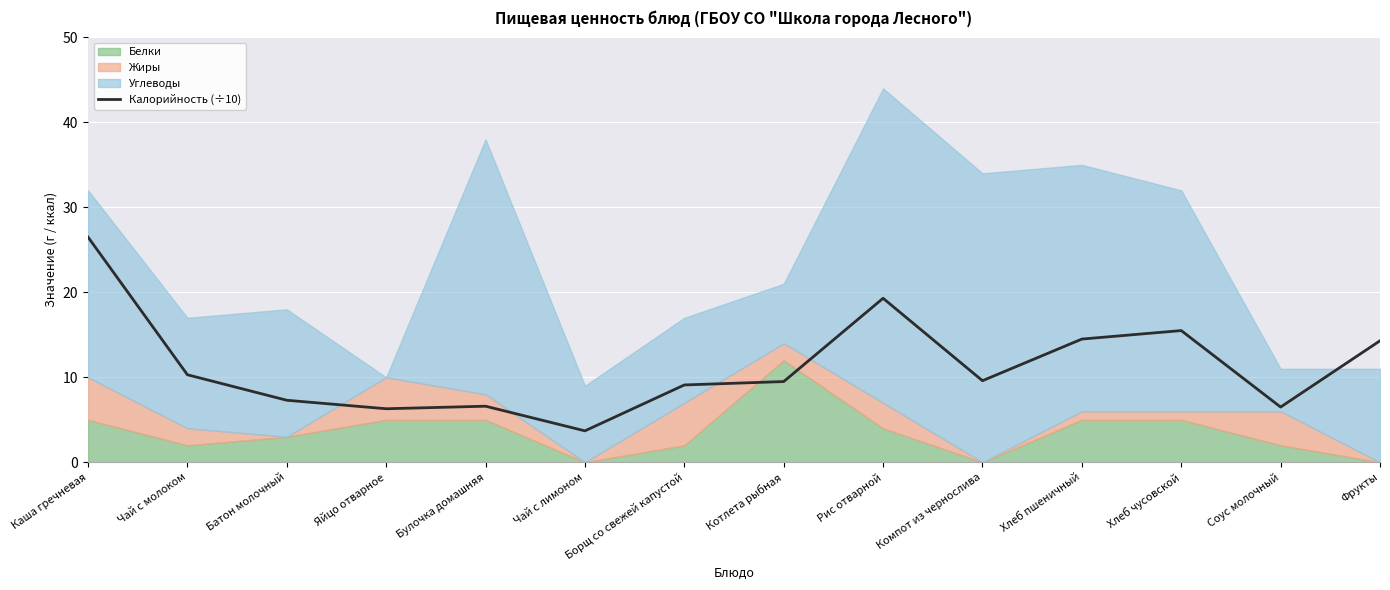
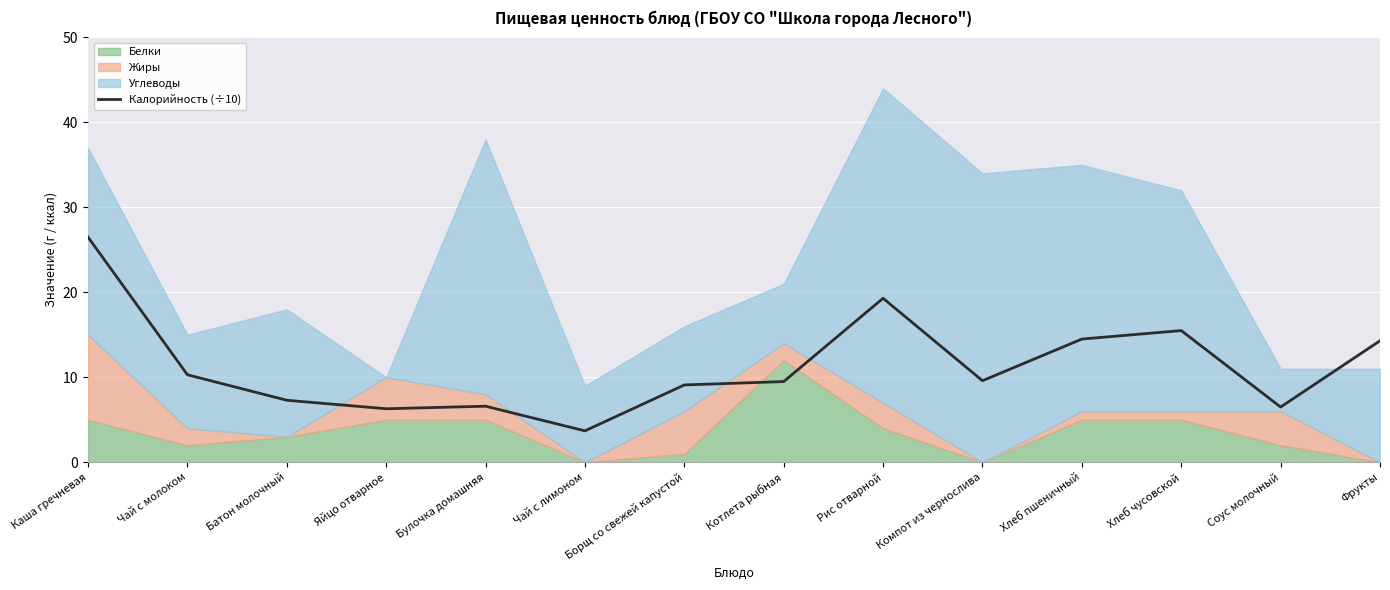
Жиры, Каша гречневая: 5 -> 10
Углеводы, Чай с молоком: 13 -> 11
Белки, Борщ со свежей капустой: 2 -> 1
